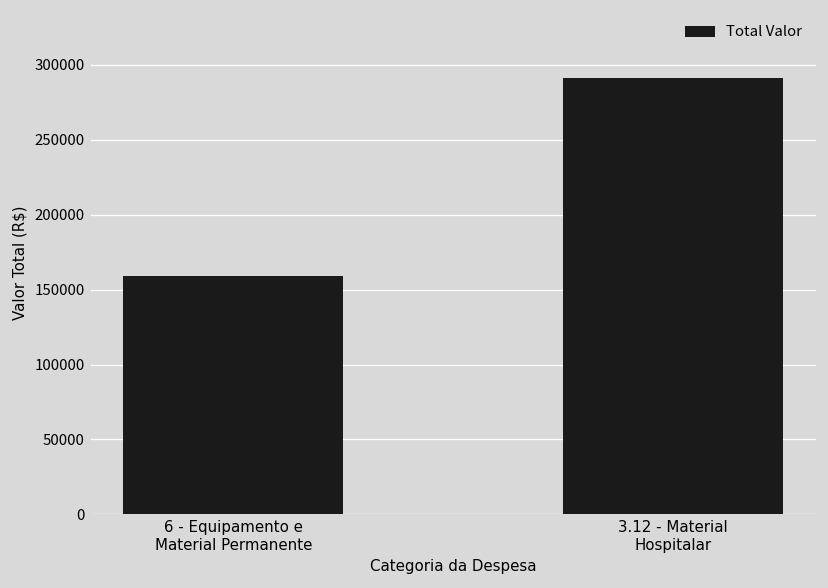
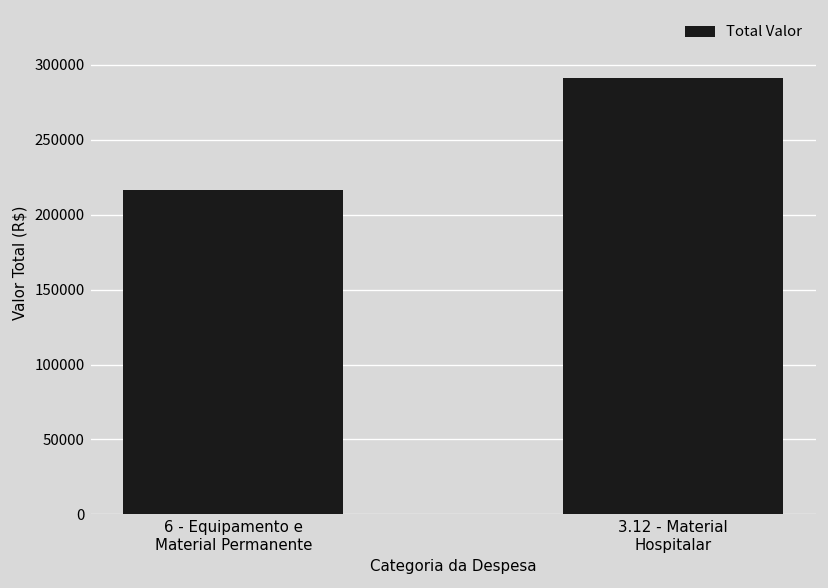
6 - Equipamento e Material Permanente: 159000 -> 217000
